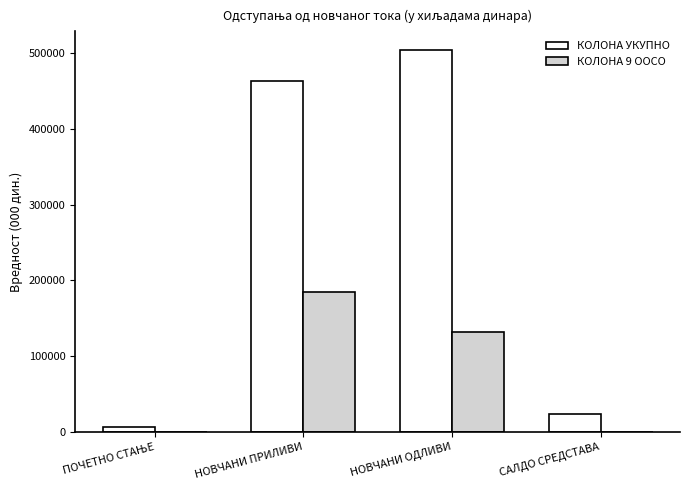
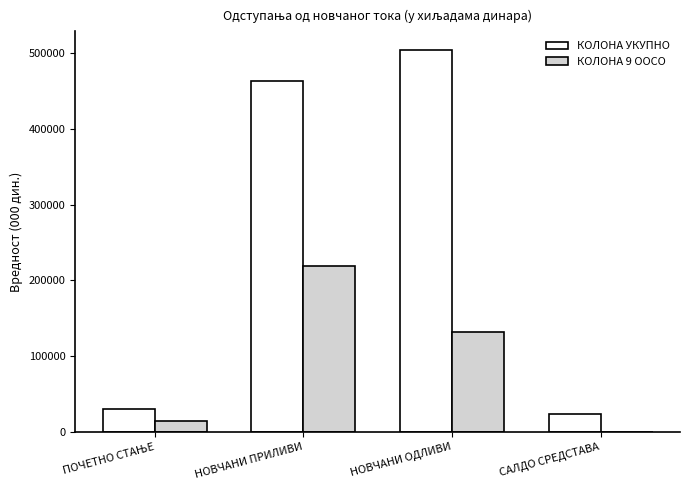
КОЛОНА УКУПНО, ПОЧЕТНО СТАЊЕ: 10000 -> 30000
КОЛОНА 9 ООСО, ПОЧЕТНО СТАЊЕ: 0 -> 10000
КОЛОНА 9 ООСО, НОВЧАНИ ПРИЛИВИ: 180000 -> 220000
